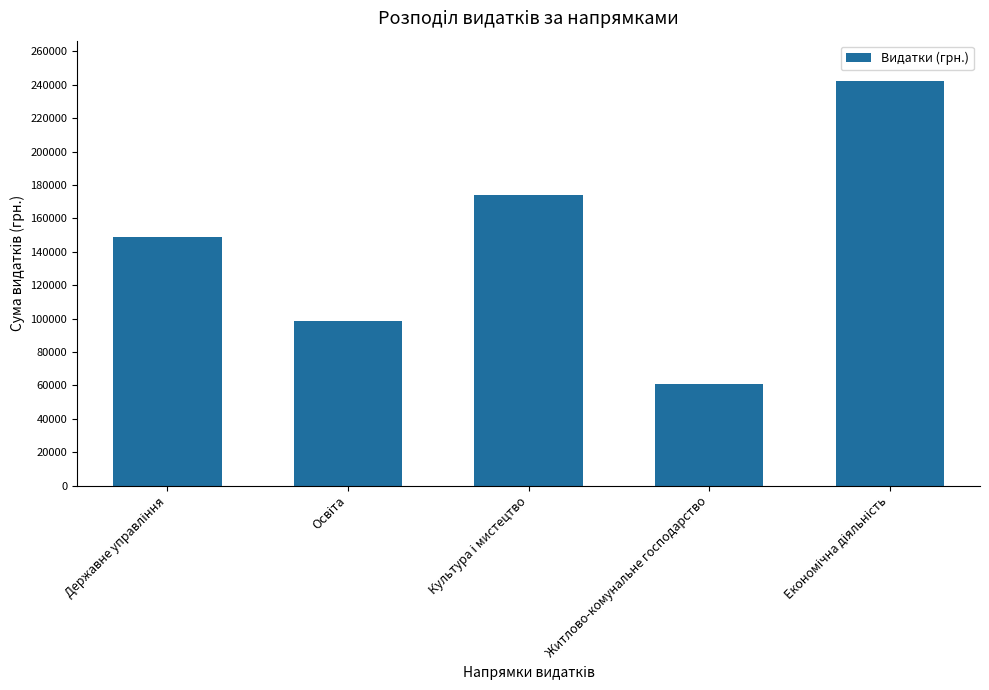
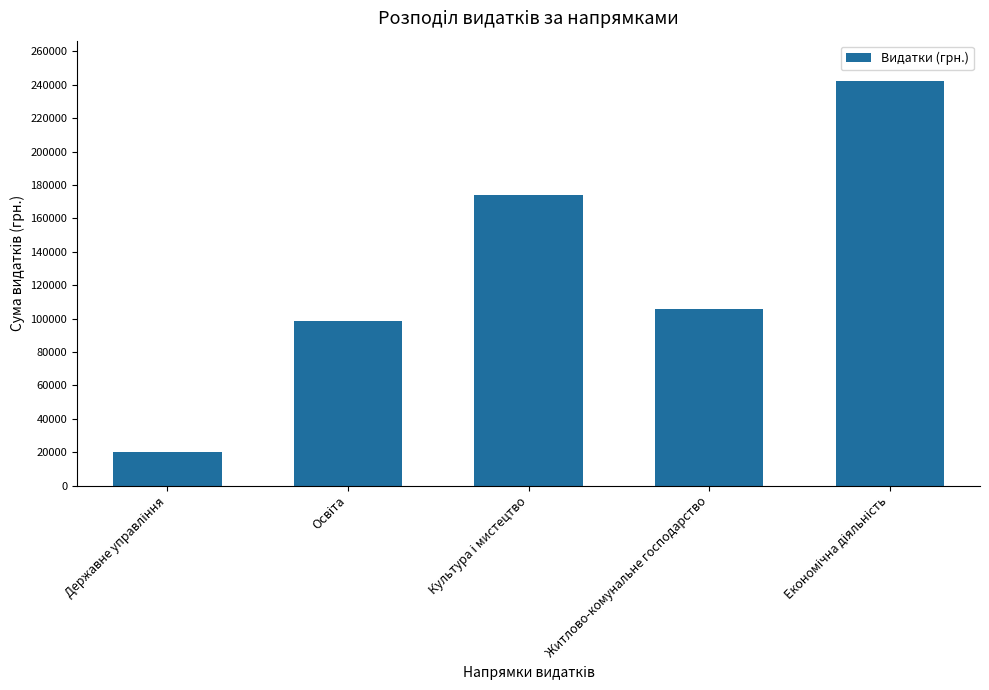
Державне управління: 149000 -> 20000
Житлово-комунальне господарство: 61000 -> 106000
